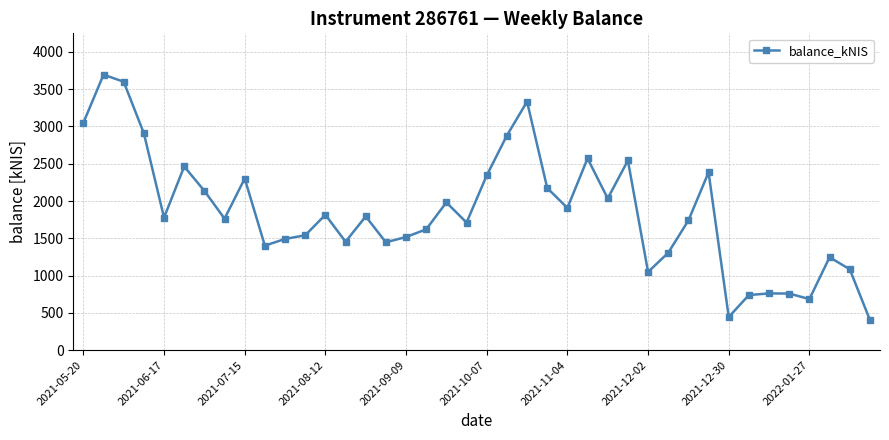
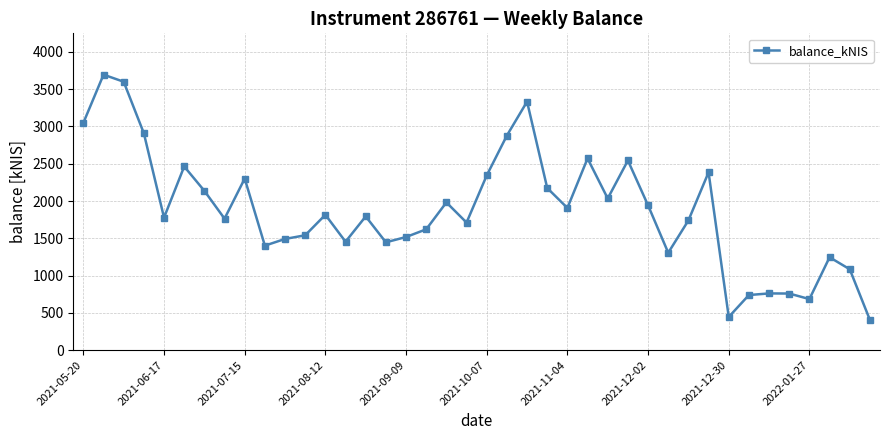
2021-12-02: 1000 -> 1900
